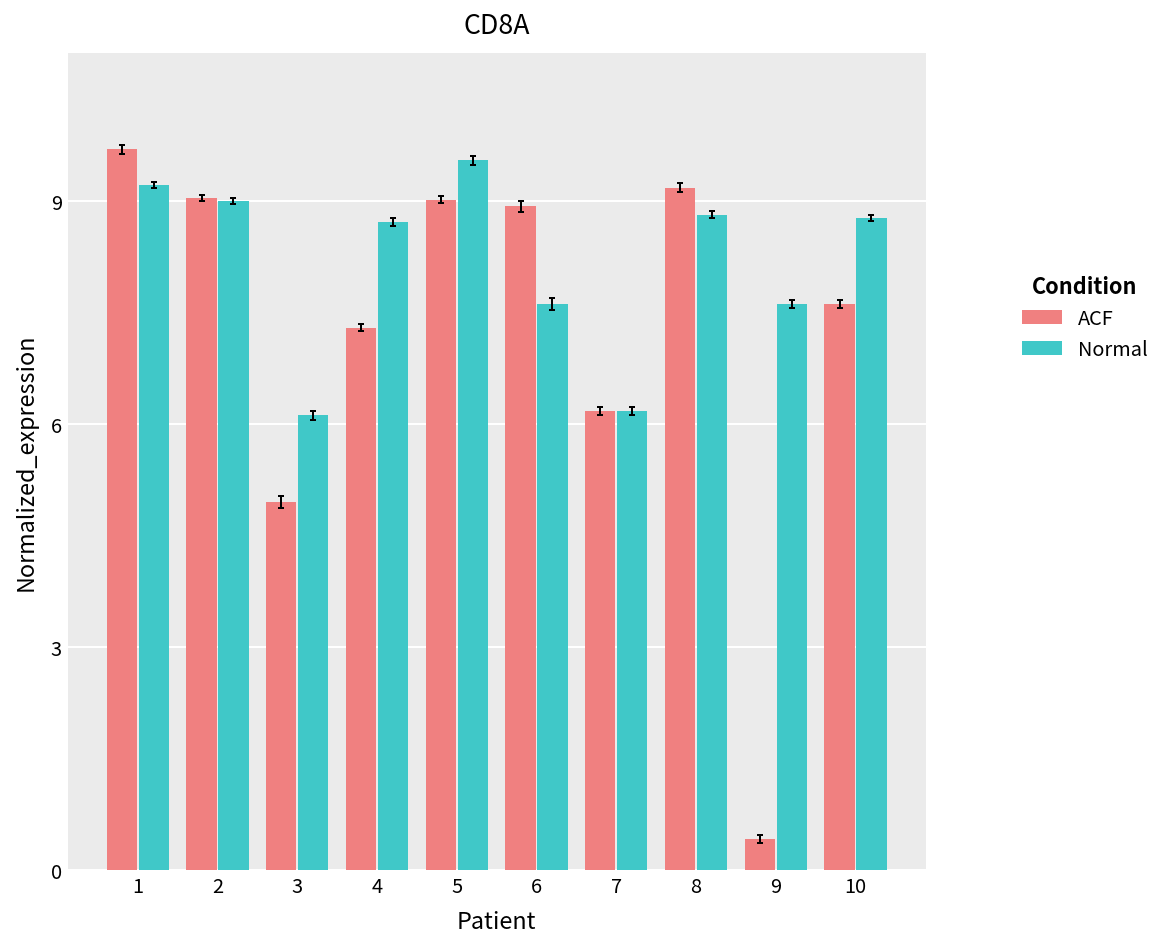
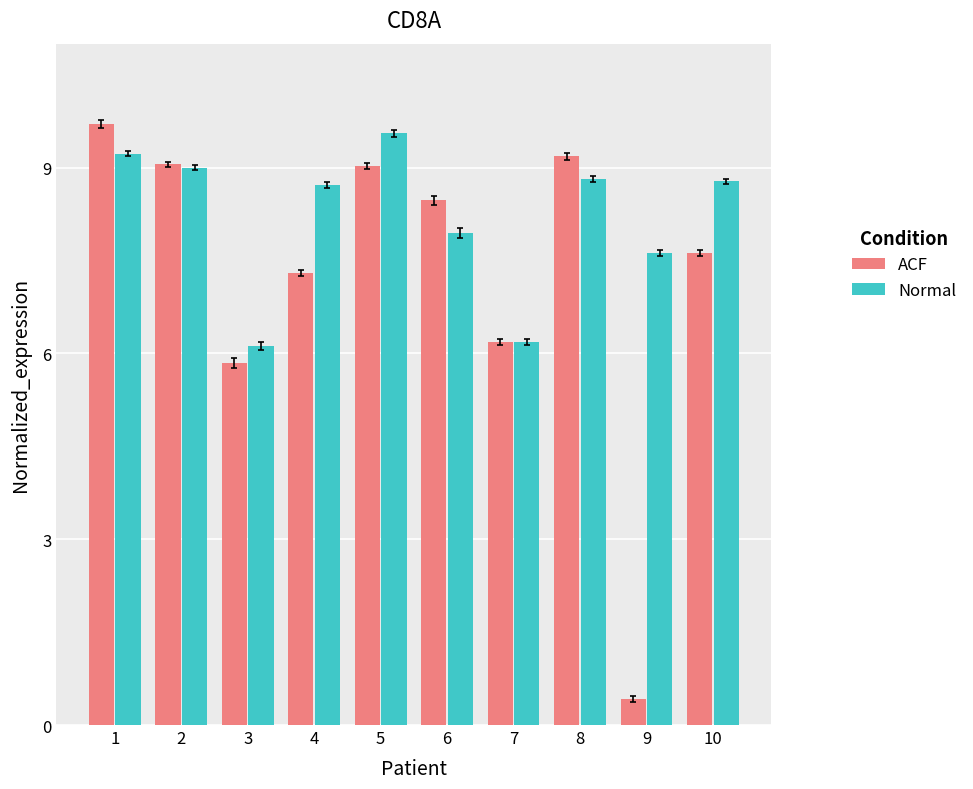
ACF, 3: 5.0 -> 5.9
ACF, 6: 8.9 -> 8.5
Normal, 6: 7.6 -> 8.0
